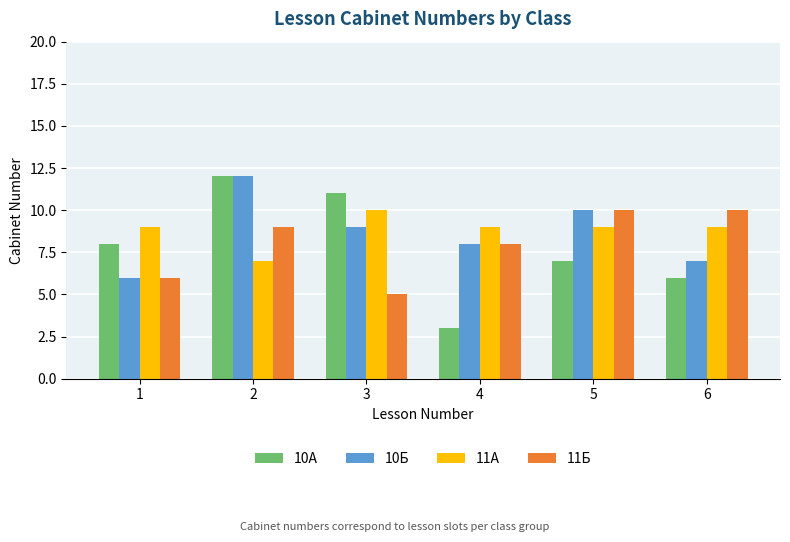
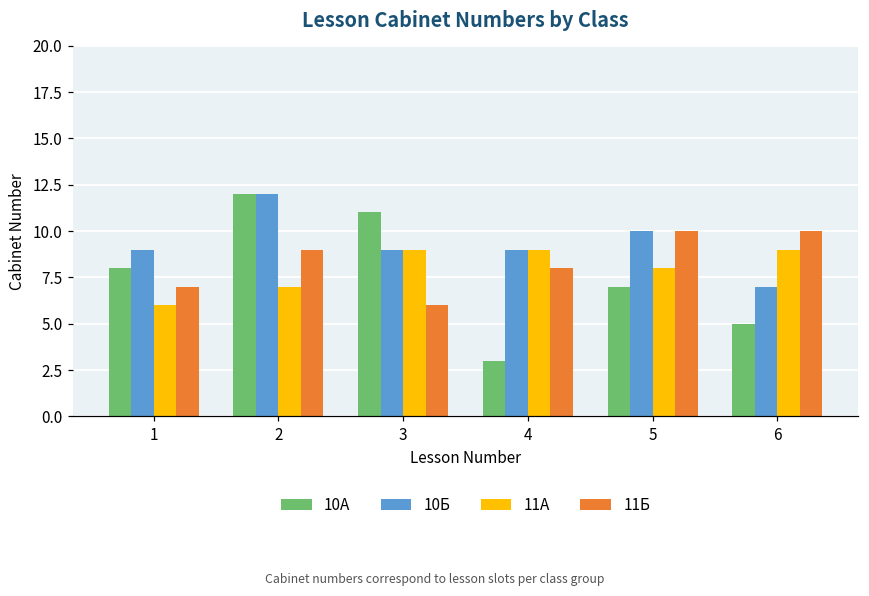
10Б, 1: 6 -> 9
11А, 1: 9 -> 6
11Б, 1: 6 -> 7
11А, 3: 10 -> 9
11Б, 3: 5 -> 6
10Б, 4: 8 -> 9
11А, 5: 9 -> 8
10А, 6: 6 -> 5
